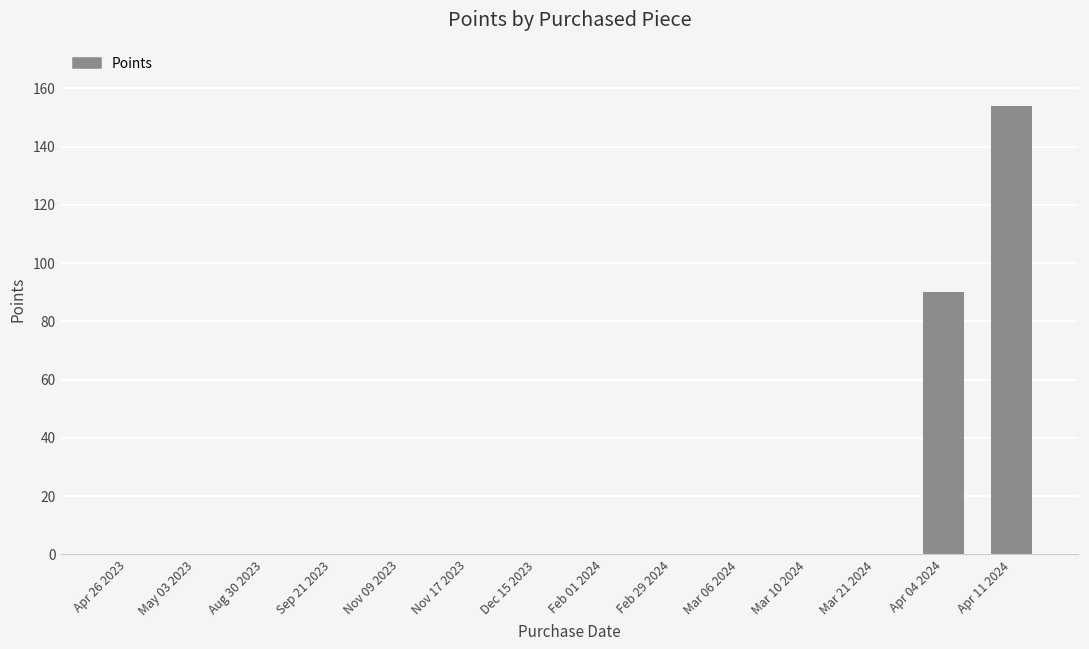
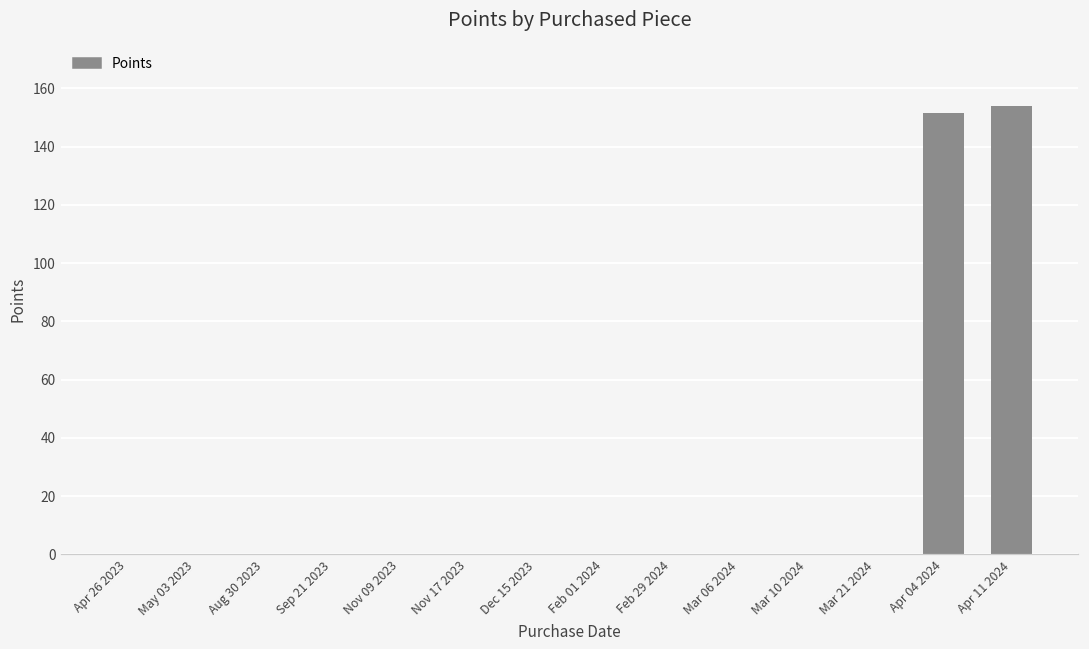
Apr 04 2024: 90 -> 152
